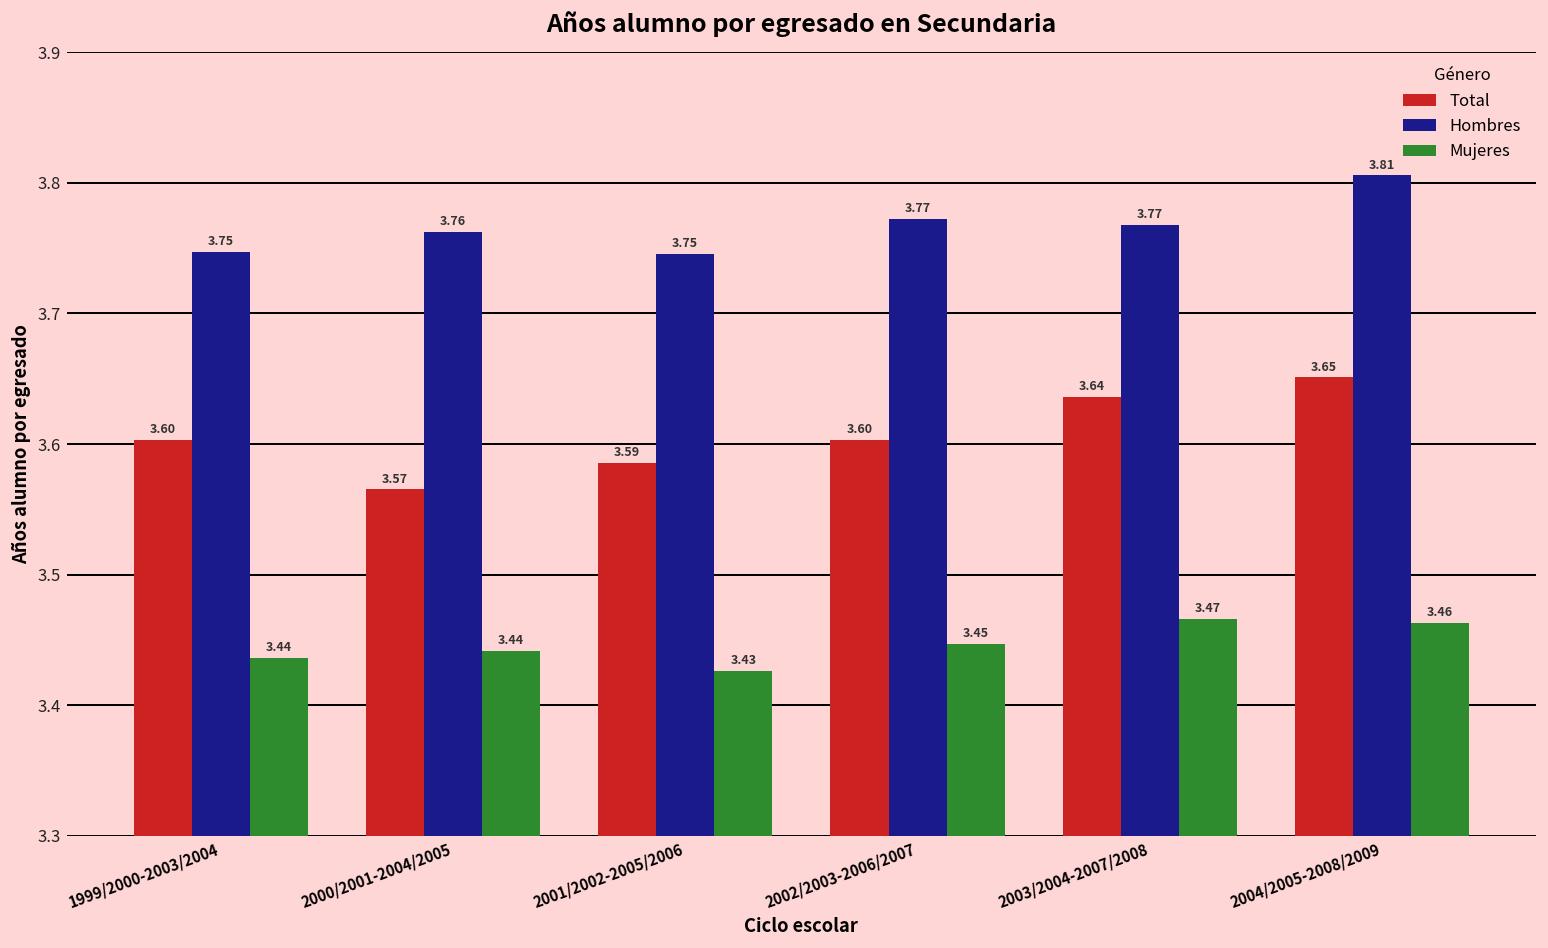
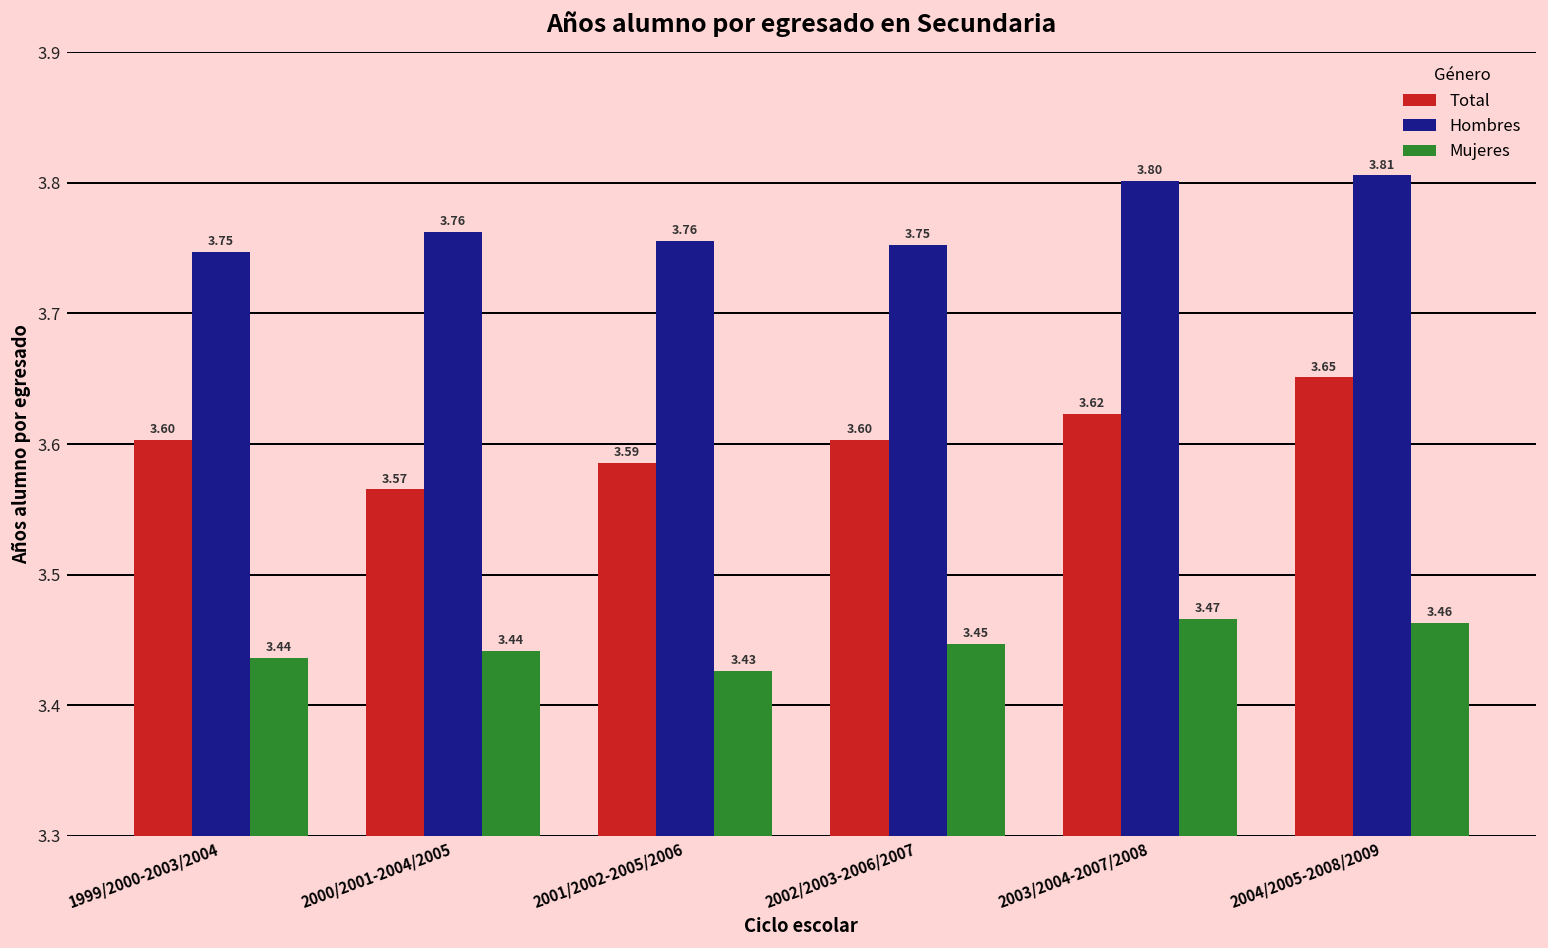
Hombres, 2001/2002-2005/2006: 3.75 -> 3.76
Hombres, 2002/2003-2006/2007: 3.77 -> 3.75
Total, 2003/2004-2007/2008: 3.64 -> 3.62
Hombres, 2003/2004-2007/2008: 3.77 -> 3.80
